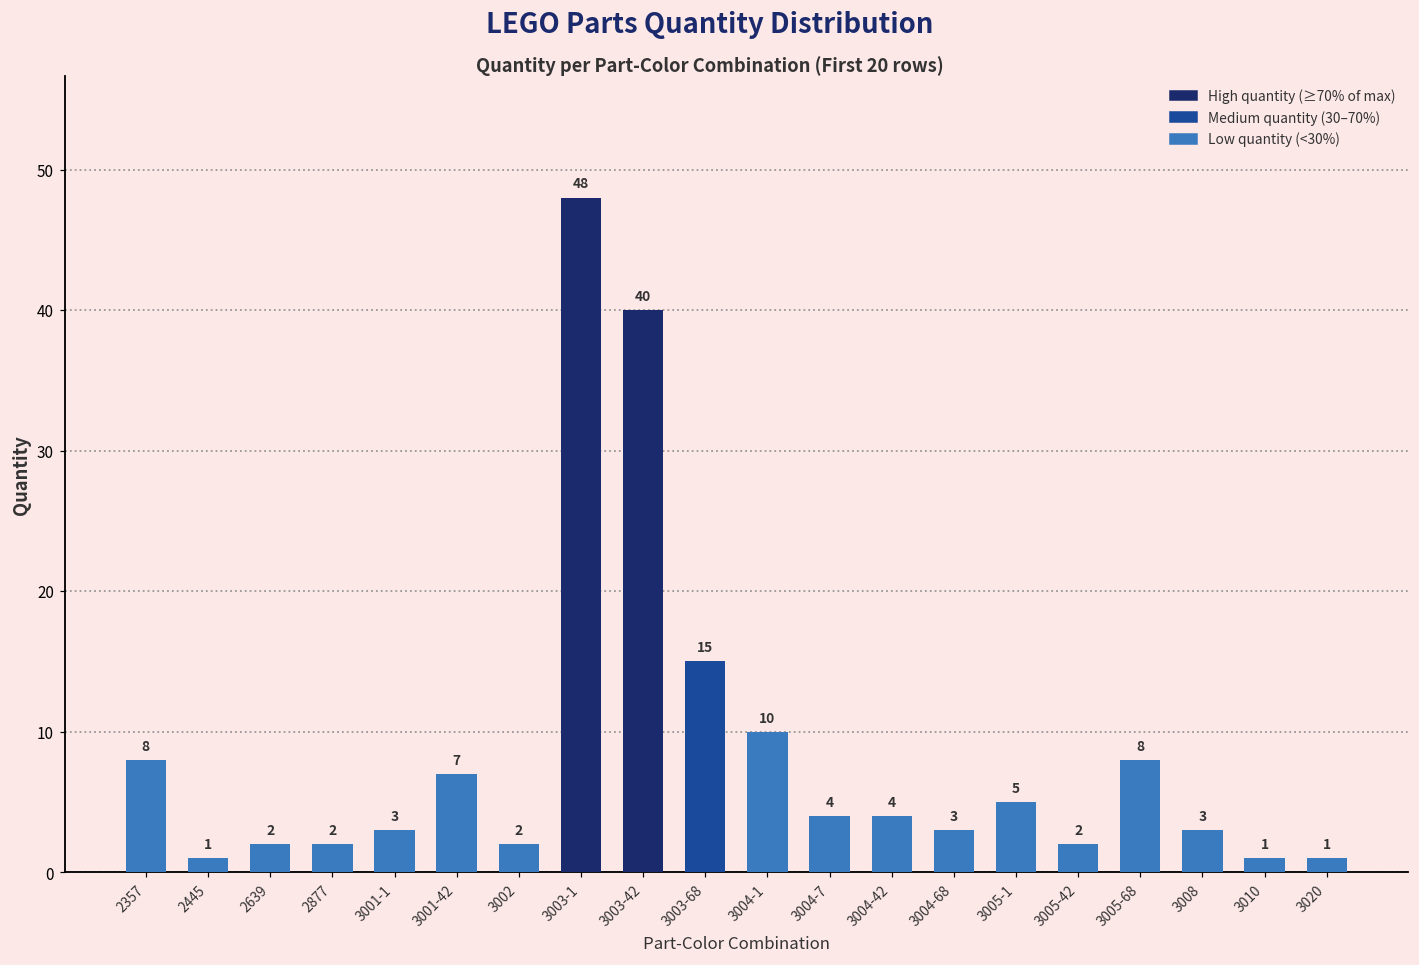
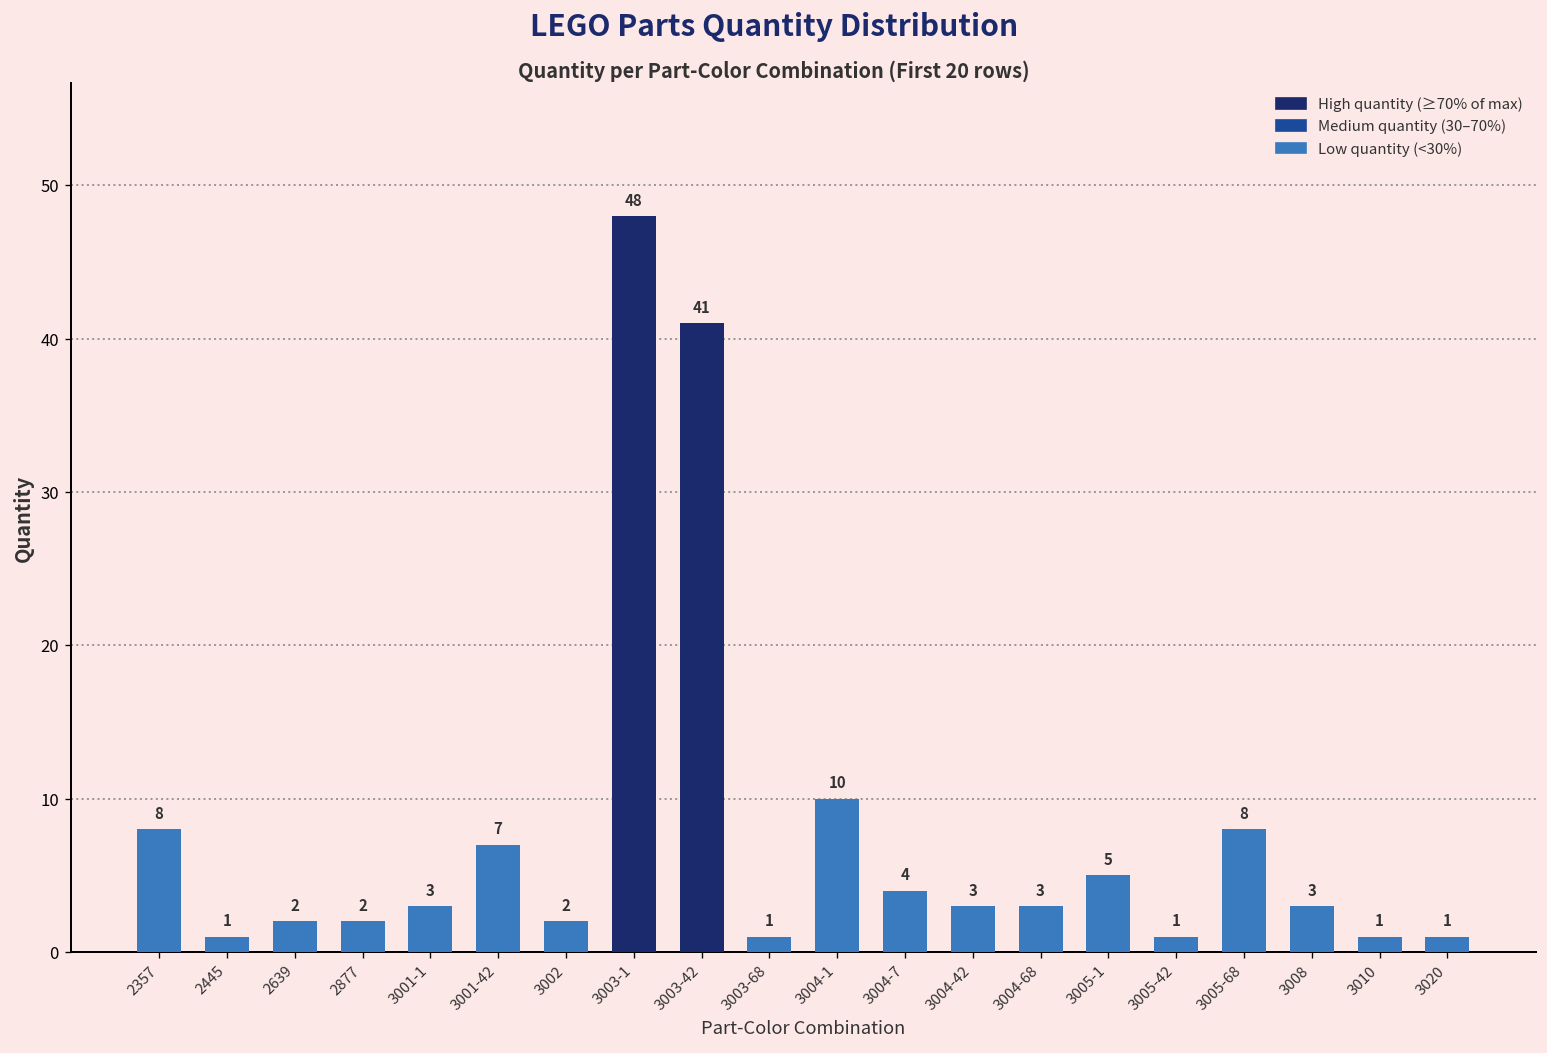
3003-42: 40 -> 41
3003-68: 15 -> 1
3004-42: 4 -> 3
3005-42: 2 -> 1
